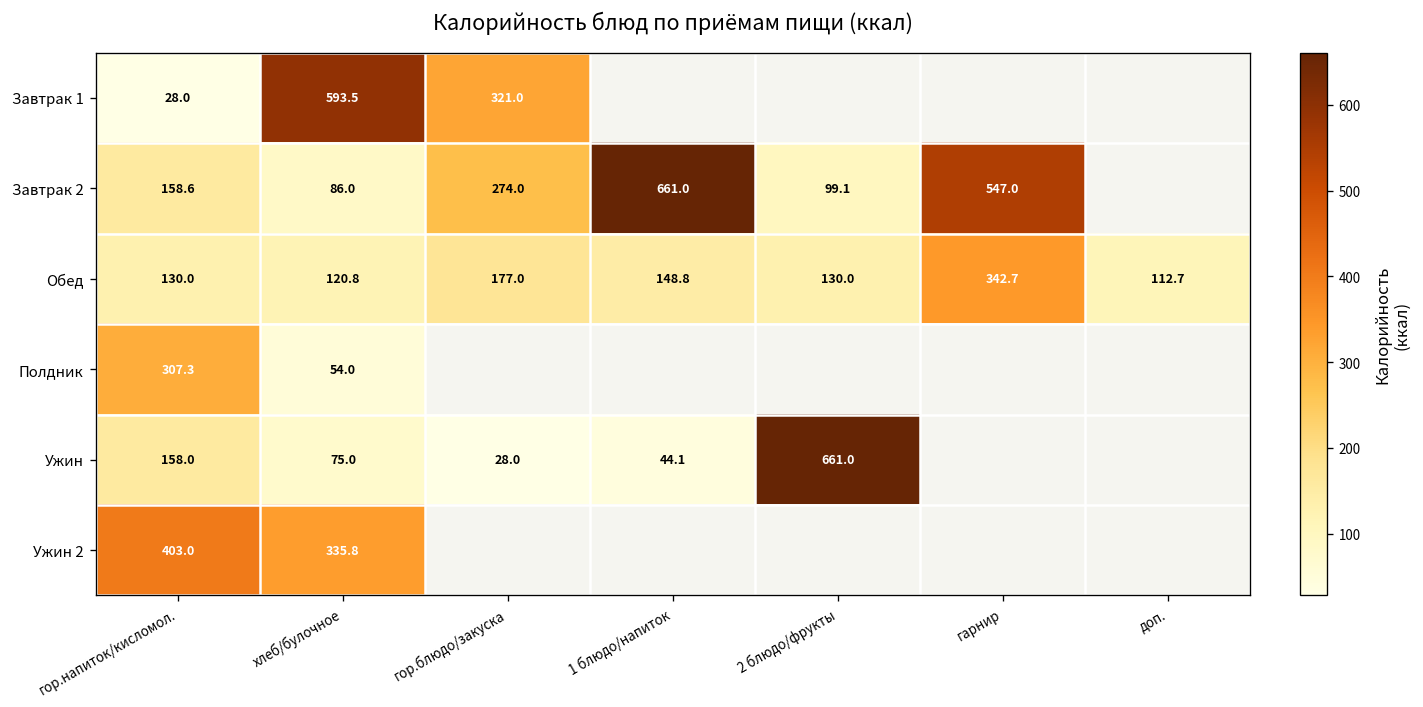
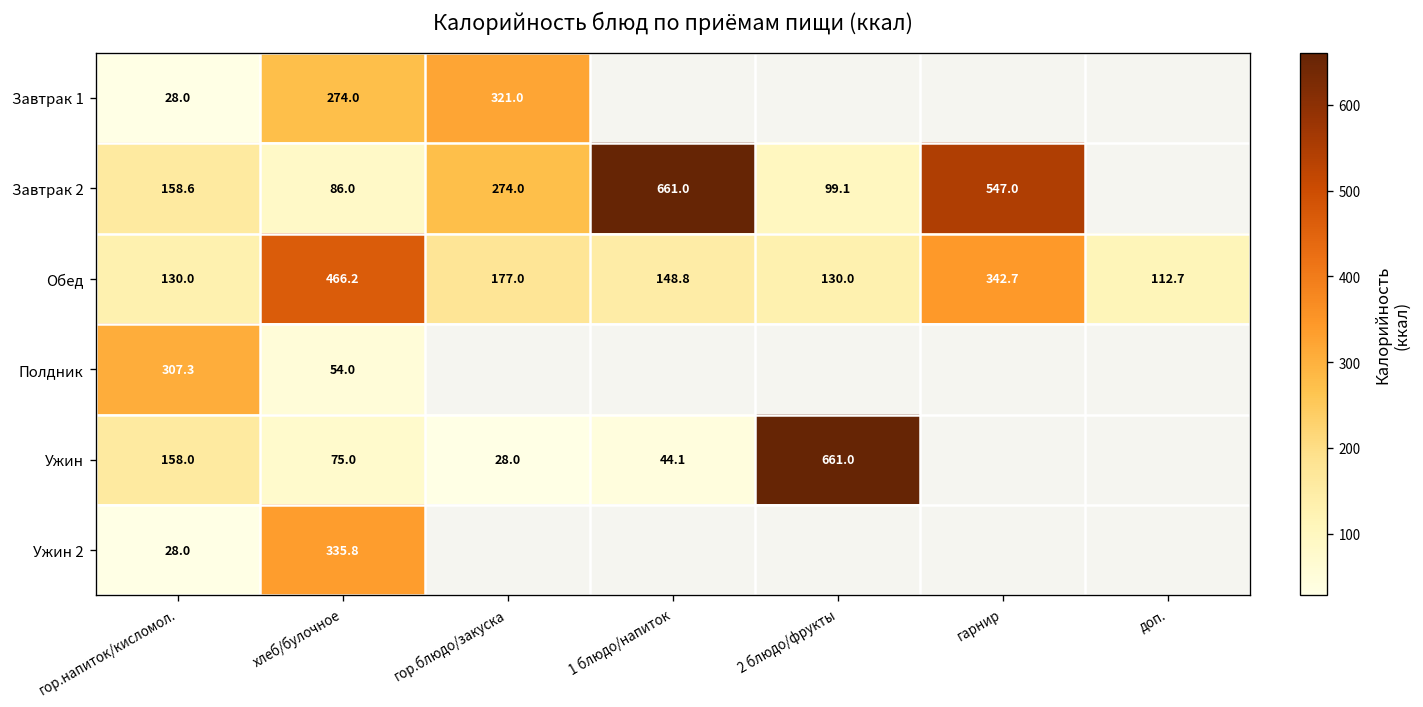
Завтрак 1, хлеб/булочное: 593.5 -> 274.0
Обед, хлеб/булочное: 120.8 -> 466.2
Ужин 2, гор.напиток/кисломол.: 403.0 -> 28.0
